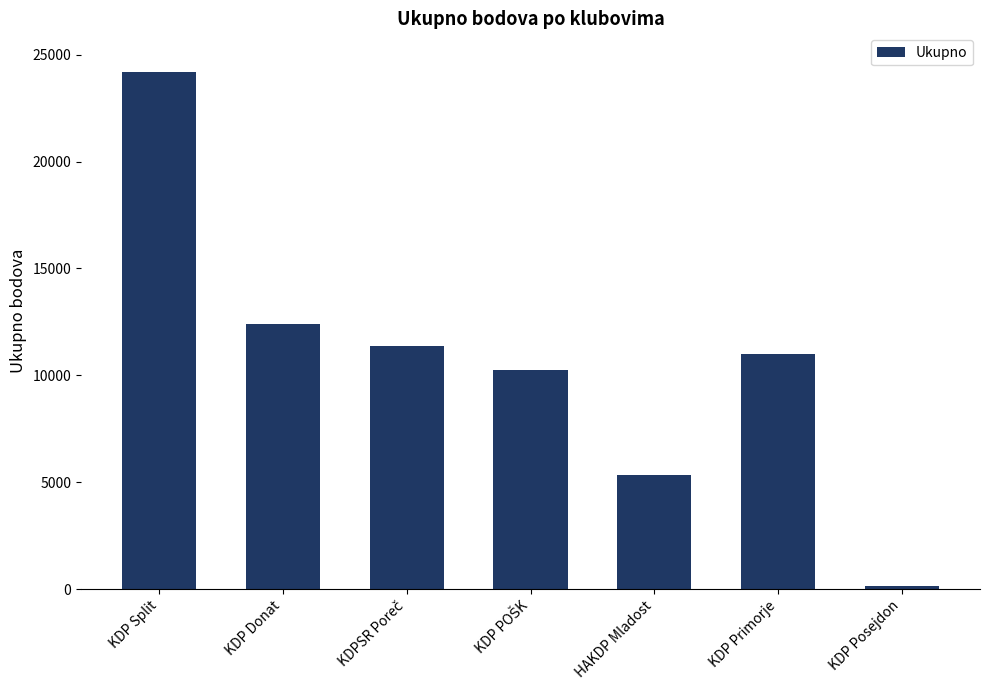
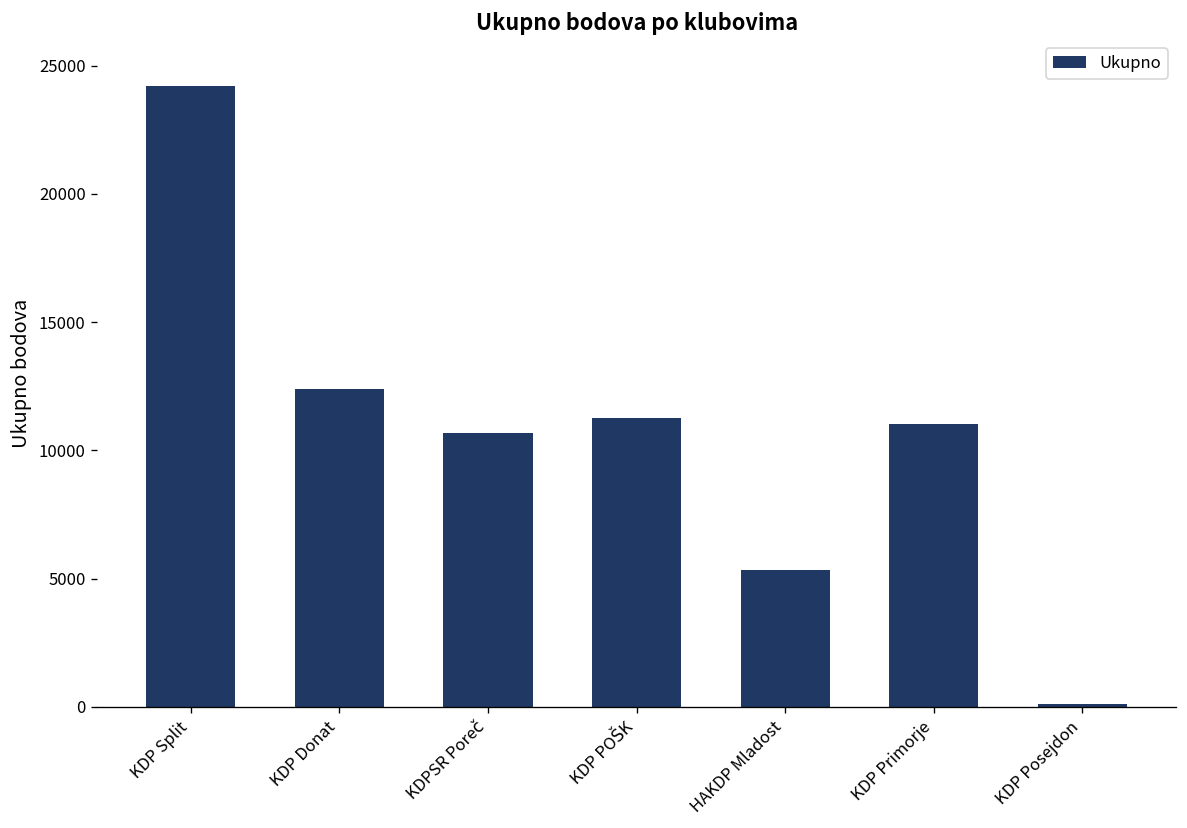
KDPSR Poreč: 11400 -> 10700
KDP POŠK: 10200 -> 11200
